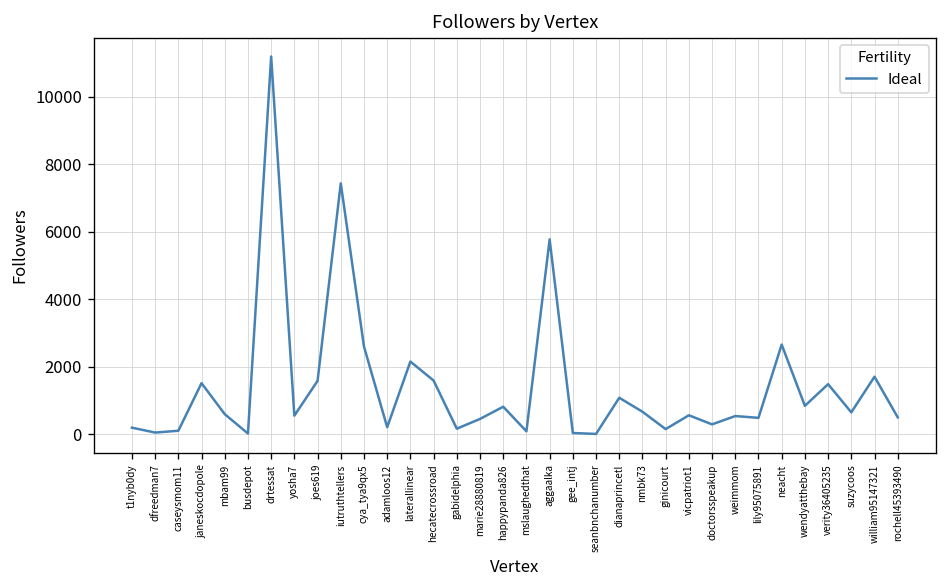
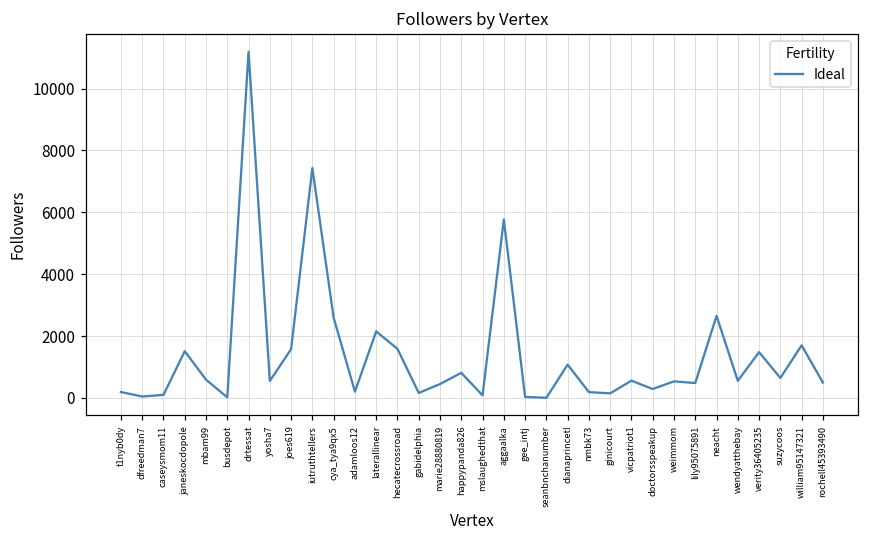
nmbk73: 700 -> 200
wendyatthebay: 800 -> 600
